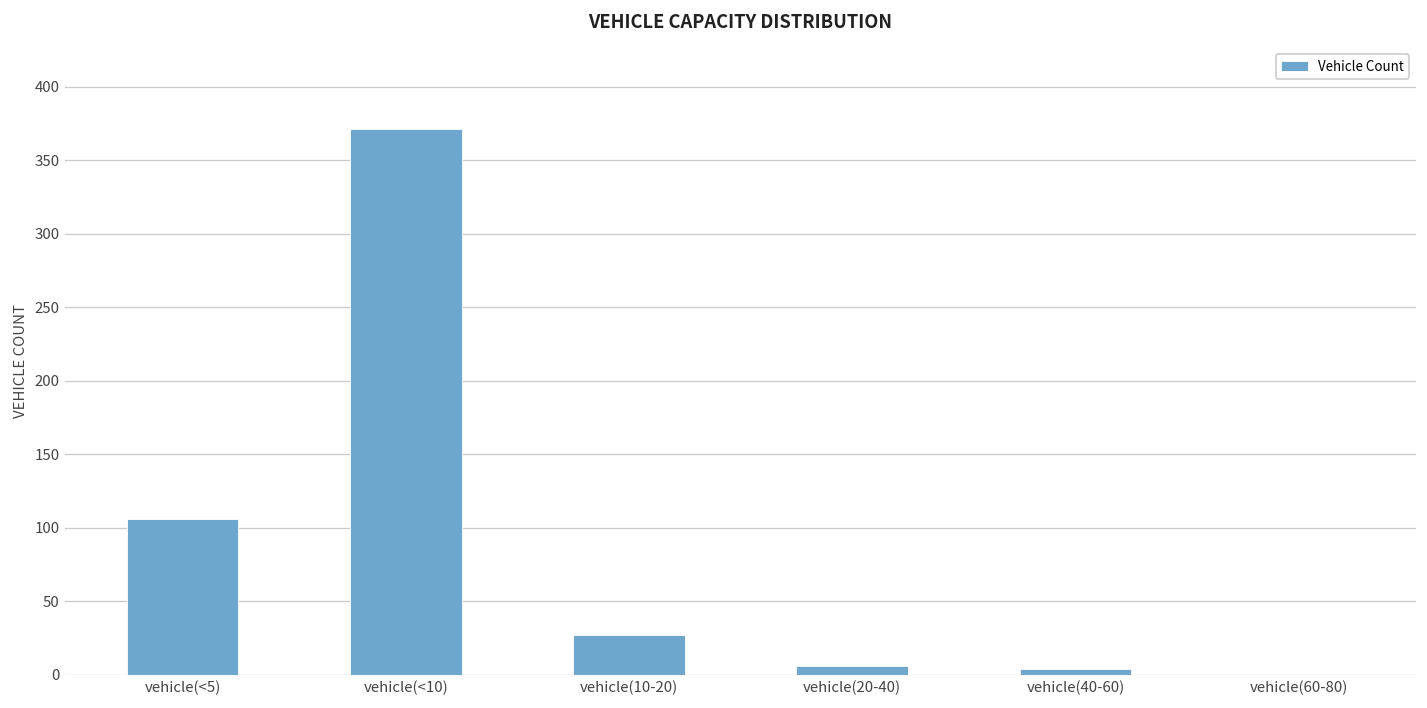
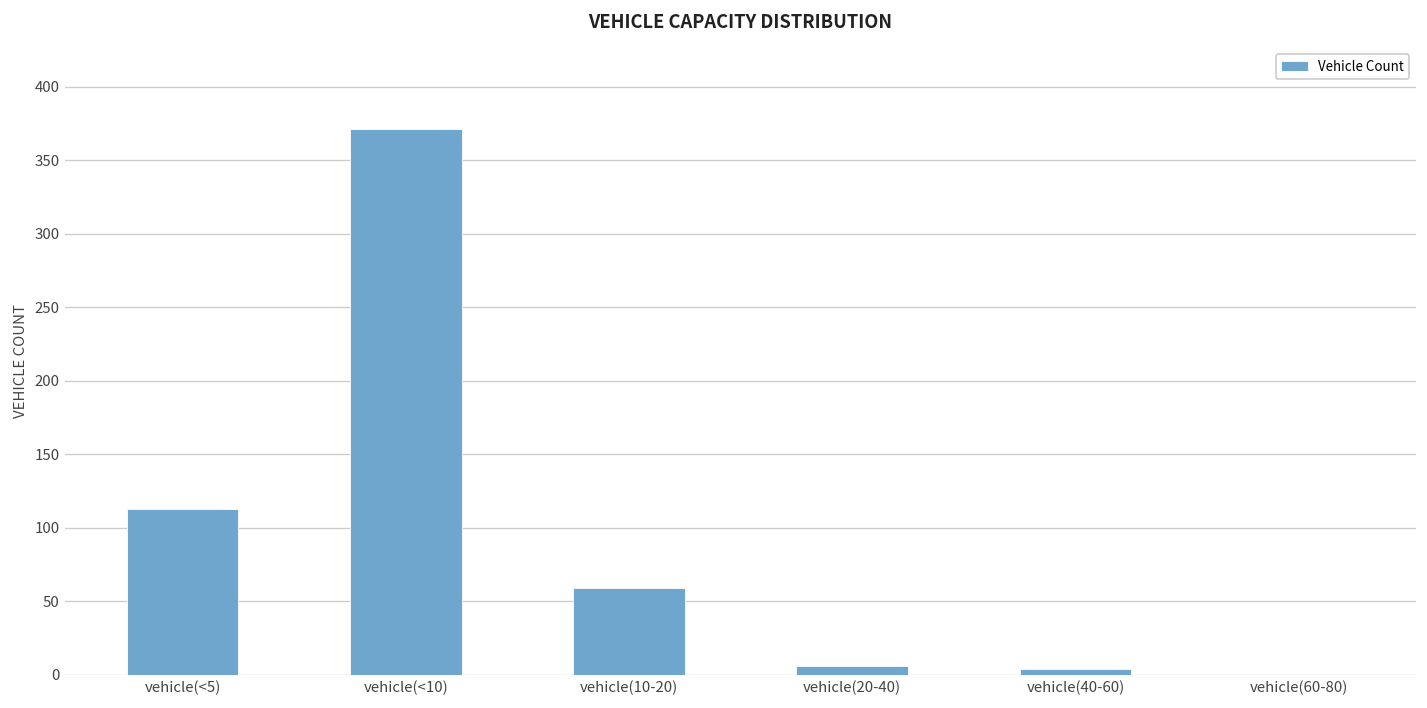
vehicle(<5): 106 -> 113
vehicle(10-20): 27 -> 59
